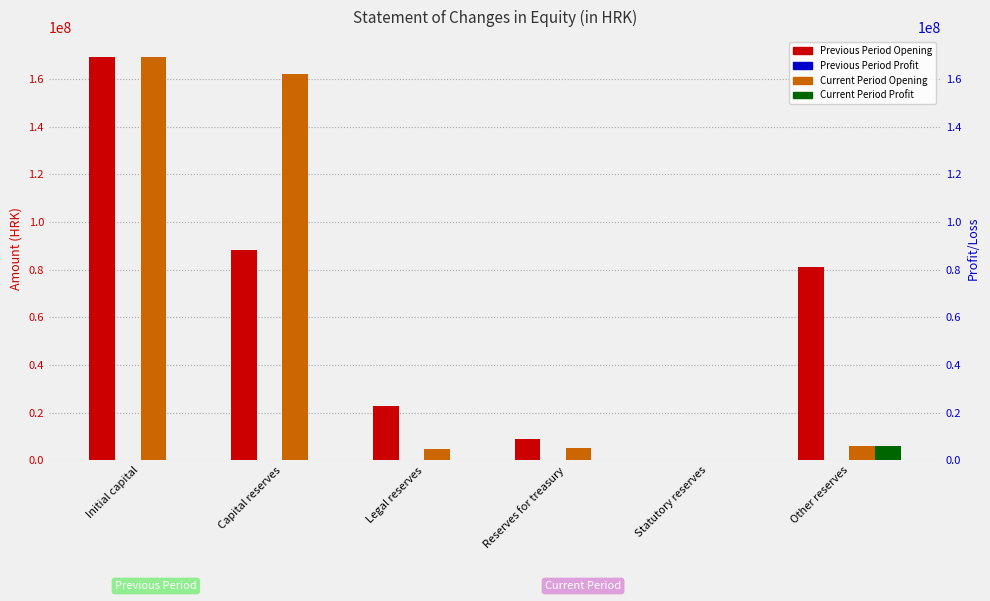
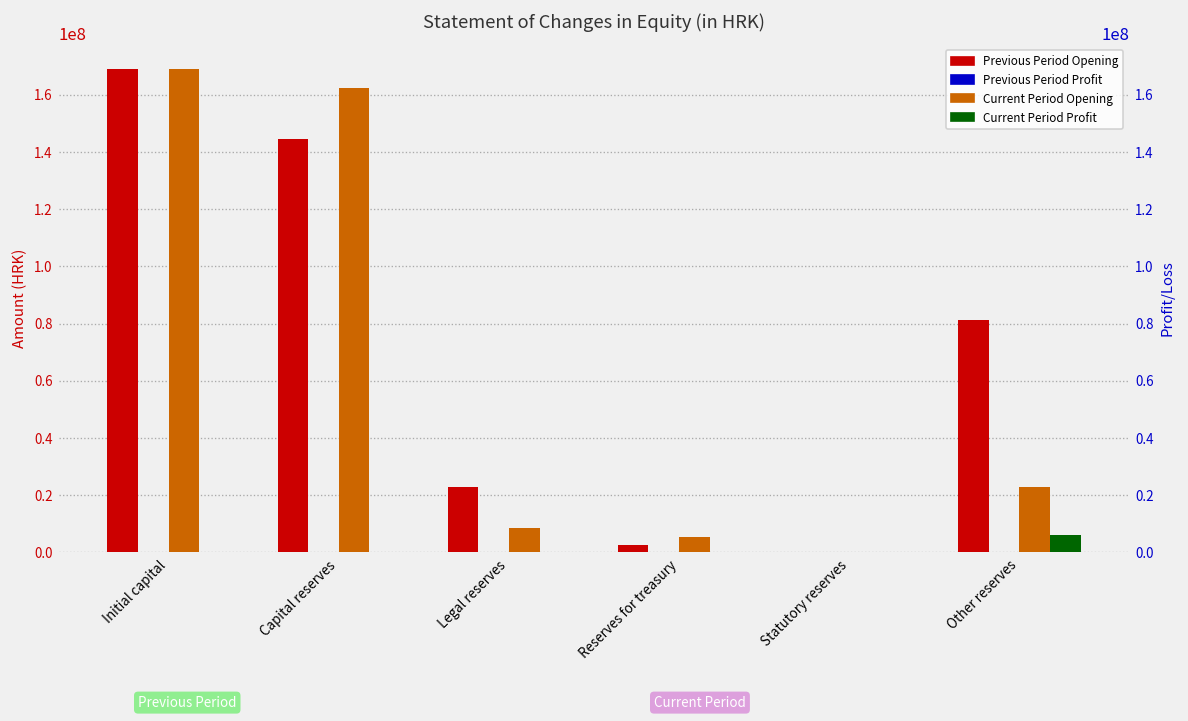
Previous Period Opening, Capital reserves: 88000000 -> 144000000
Previous Period Opening, Reserves for treasury: 9000000 -> 3000000
Current Period Opening, Legal reserves: 5000000 -> 8000000
Current Period Opening, Other reserves: 6000000 -> 23000000
